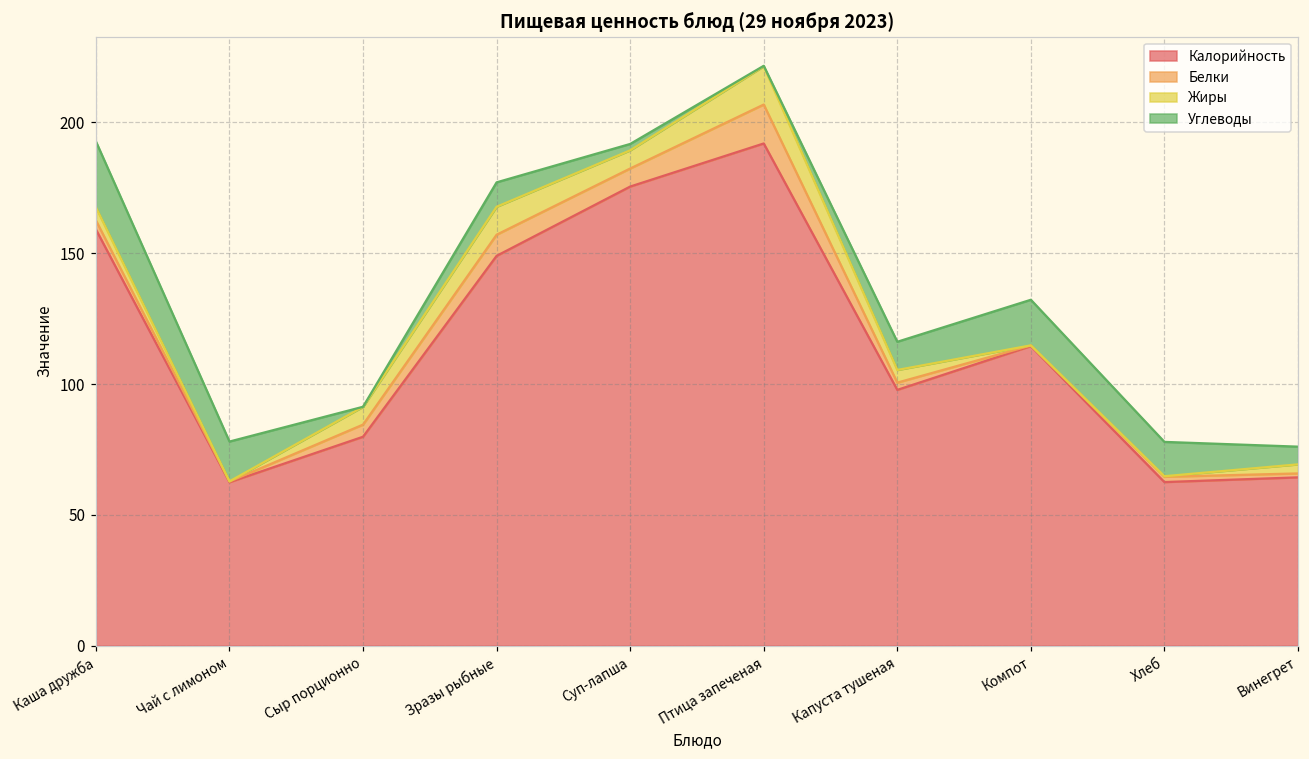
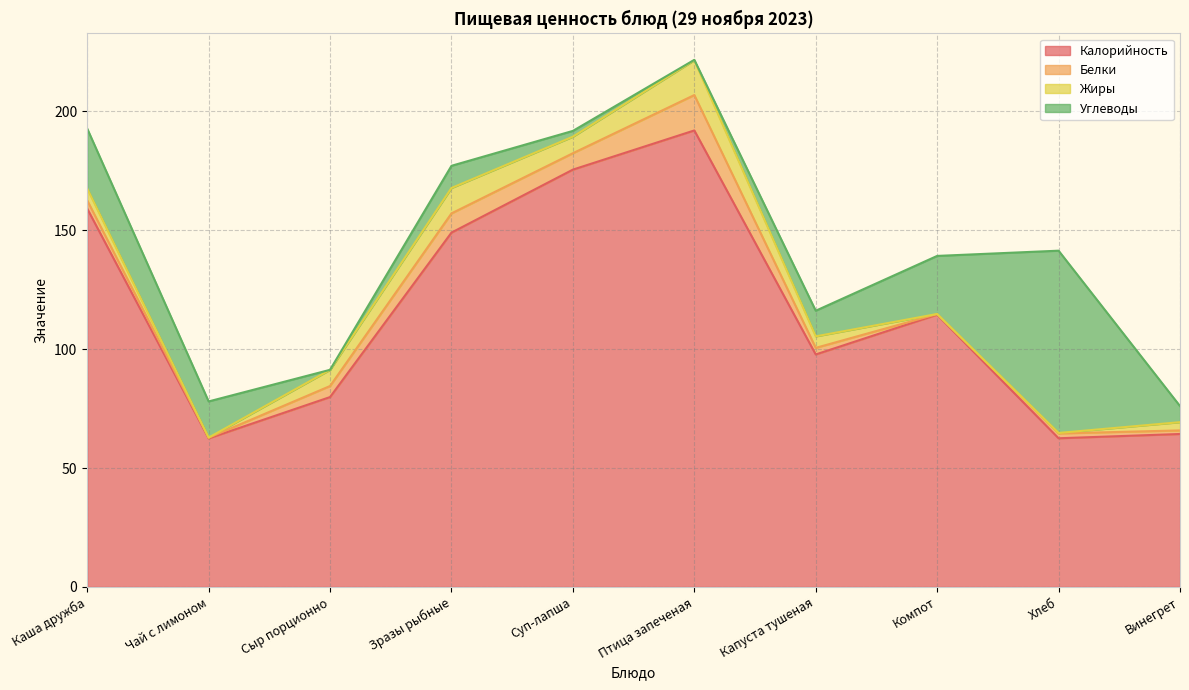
Углеводы, Компот: 17 -> 24
Углеводы, Хлеб: 13 -> 77
